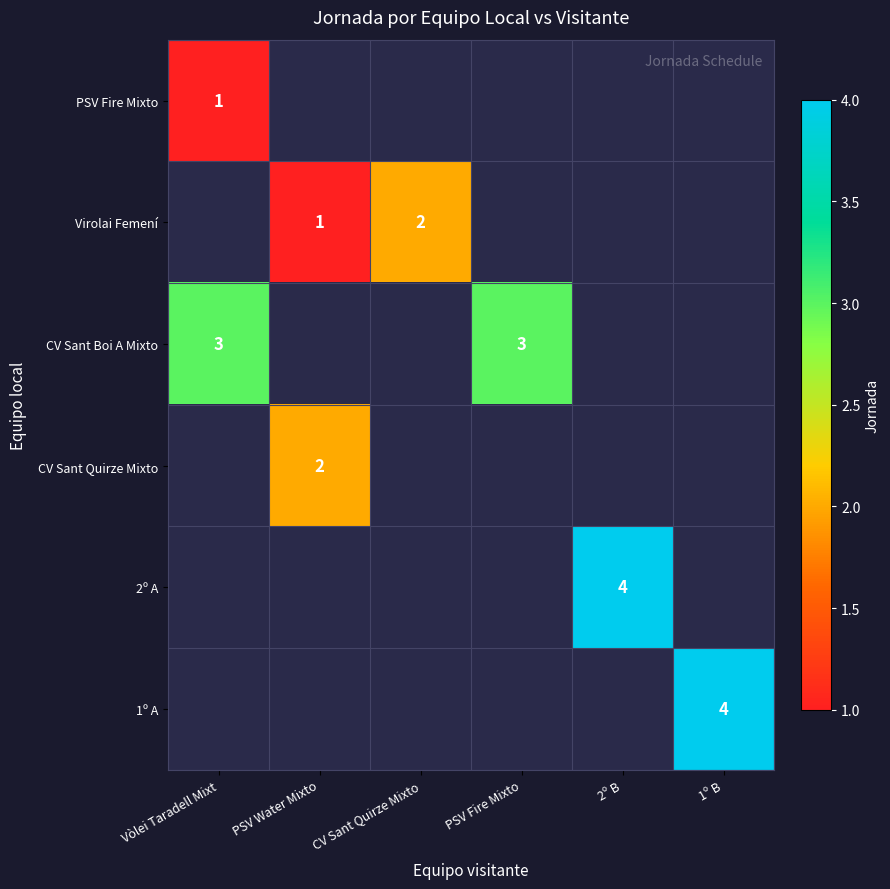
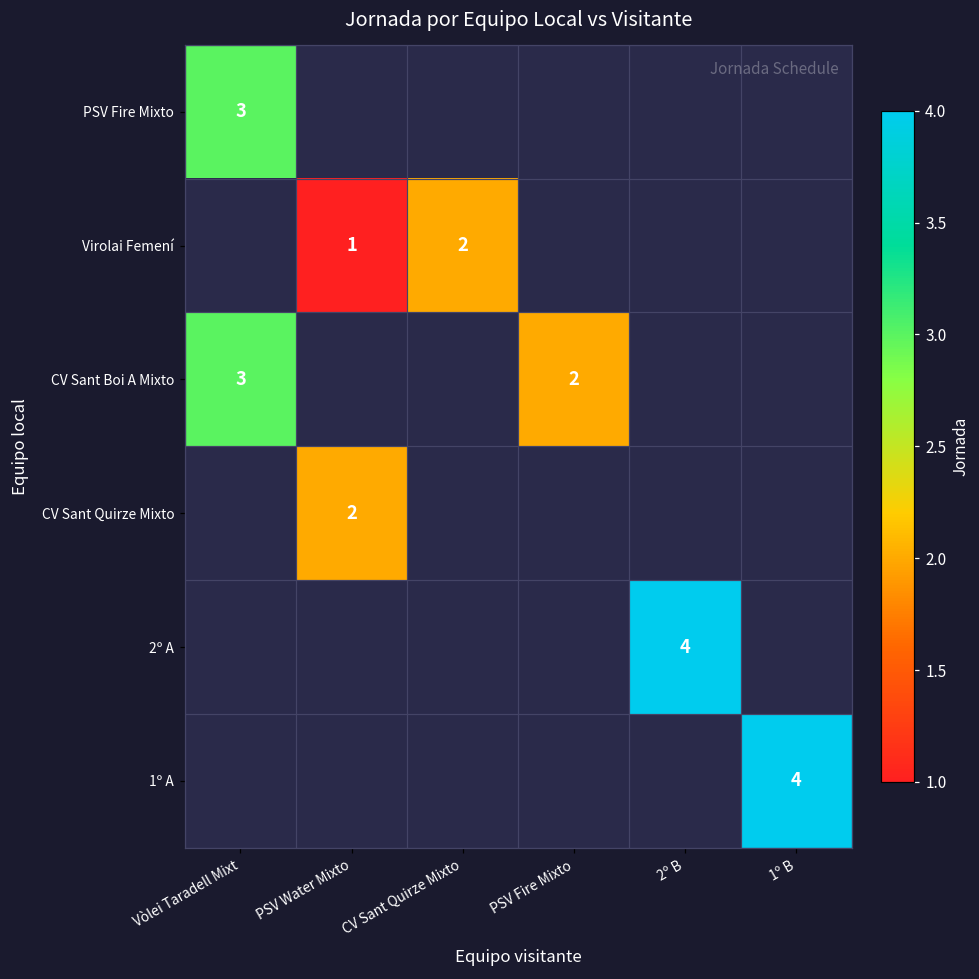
PSV Fire Mixto, Vòlei Taradell Mixt: 1 -> 3
CV Sant Boi A Mixto, PSV Fire Mixto: 3 -> 2
